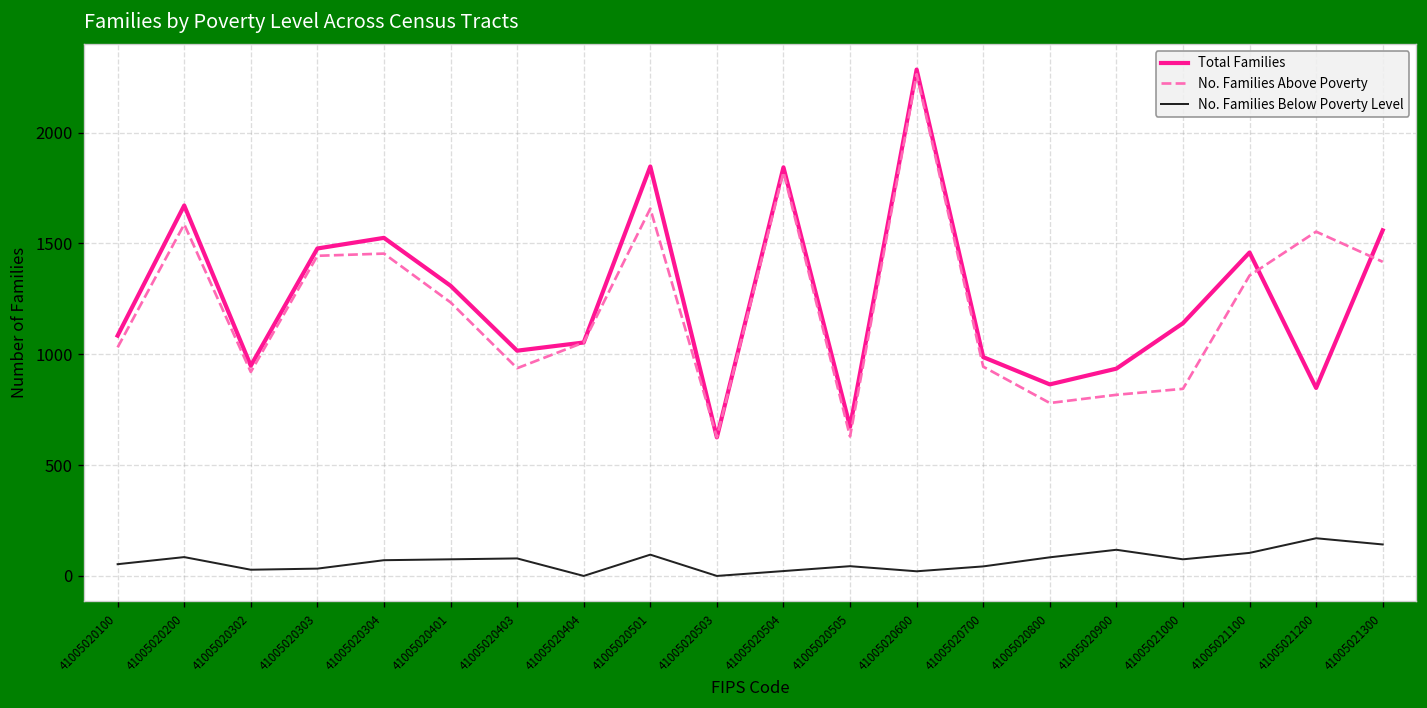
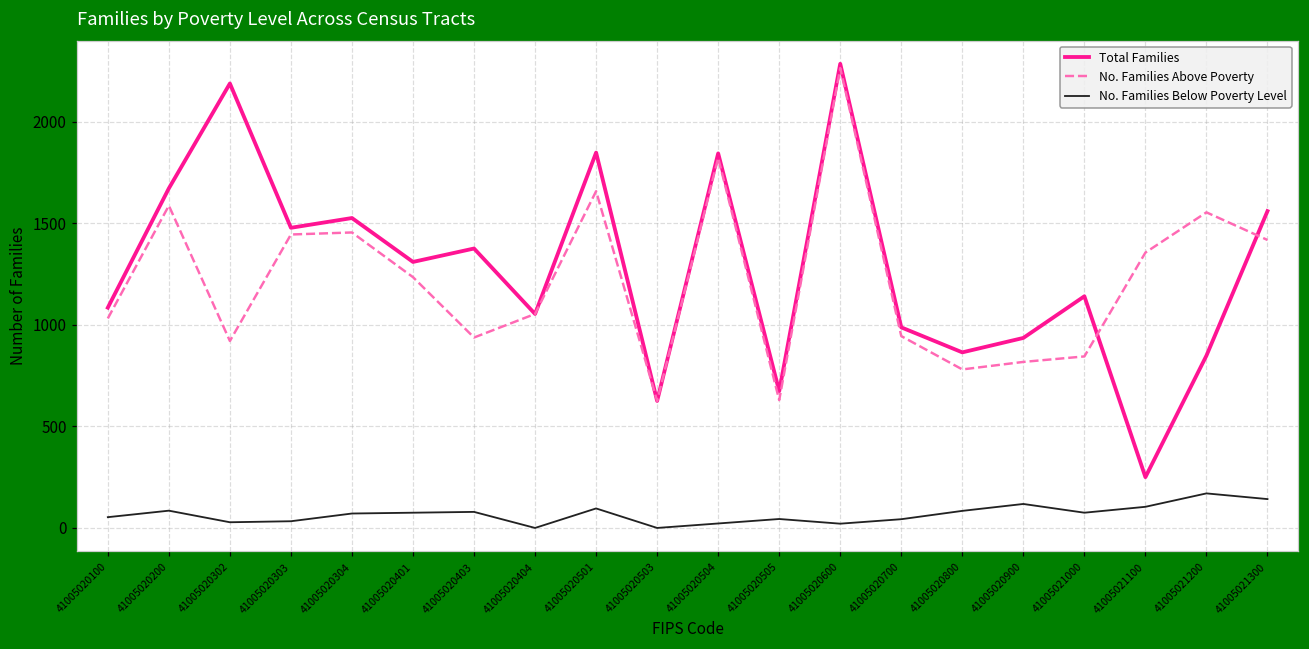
Total Families, 41005020302: 950 -> 2190
Total Families, 41005020403: 1020 -> 1380
Total Families, 41005021100: 1460 -> 250
